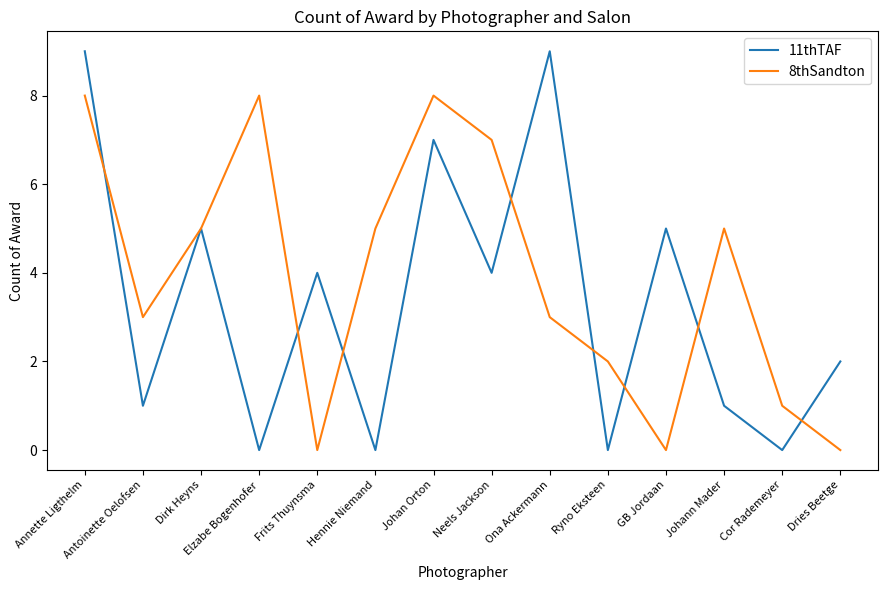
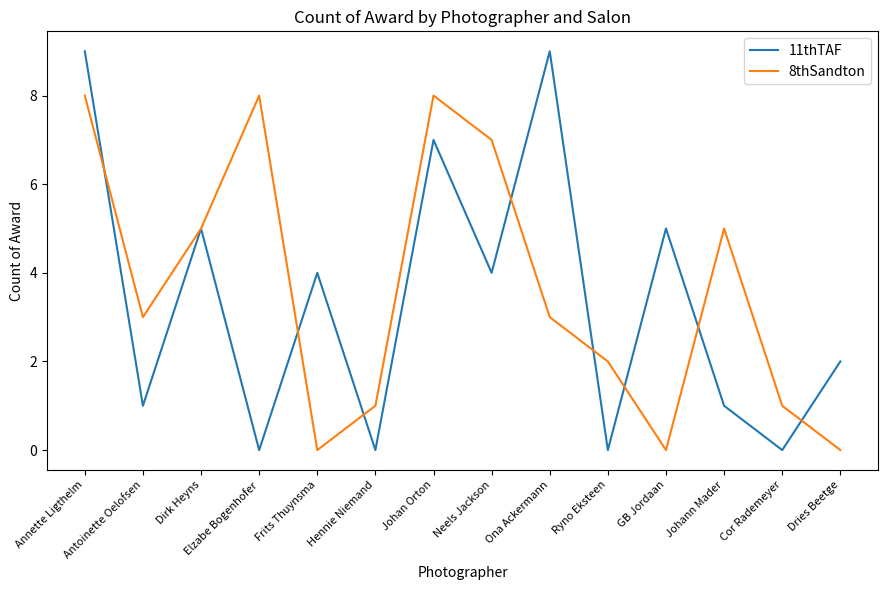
8thSandton, Hennie Niemand: 5 -> 1
